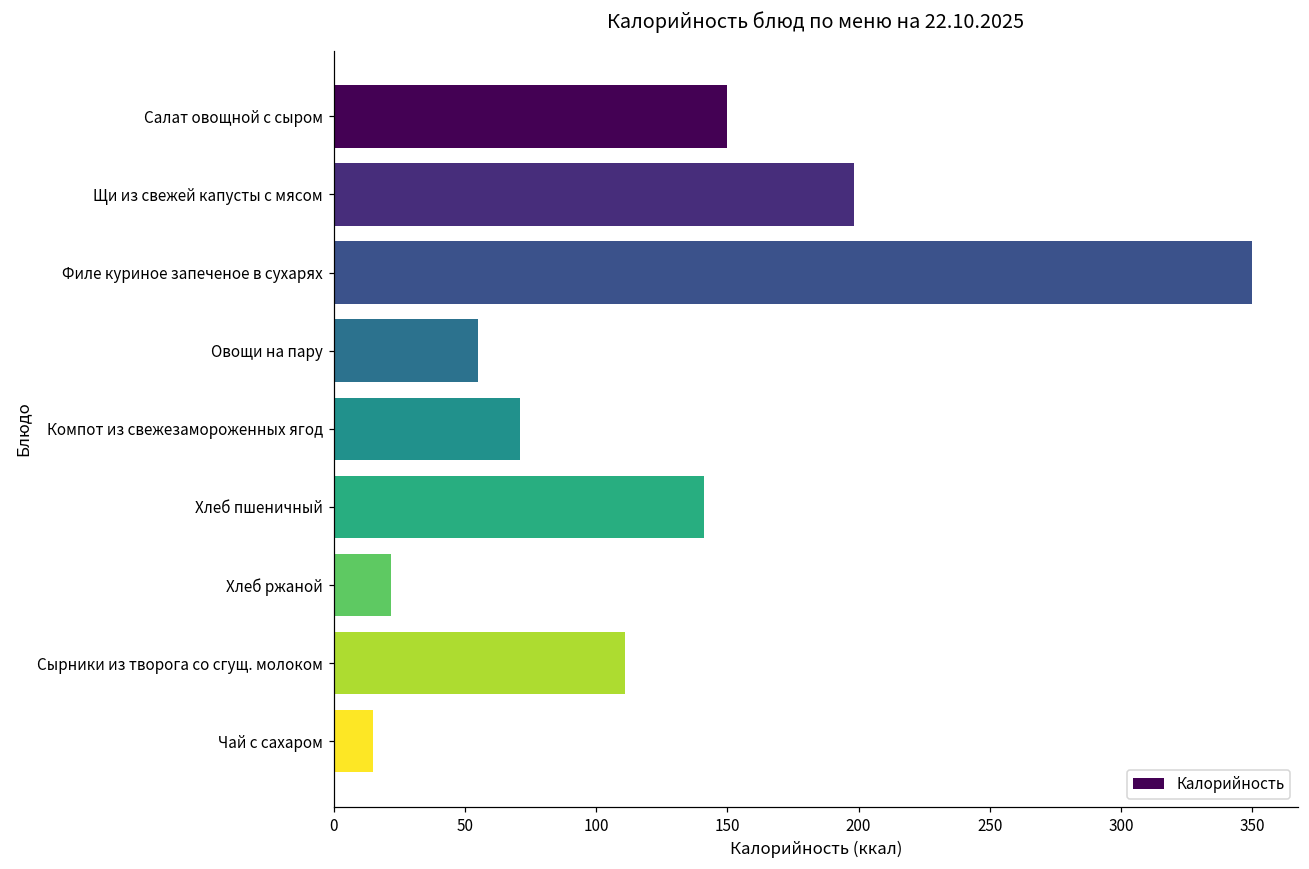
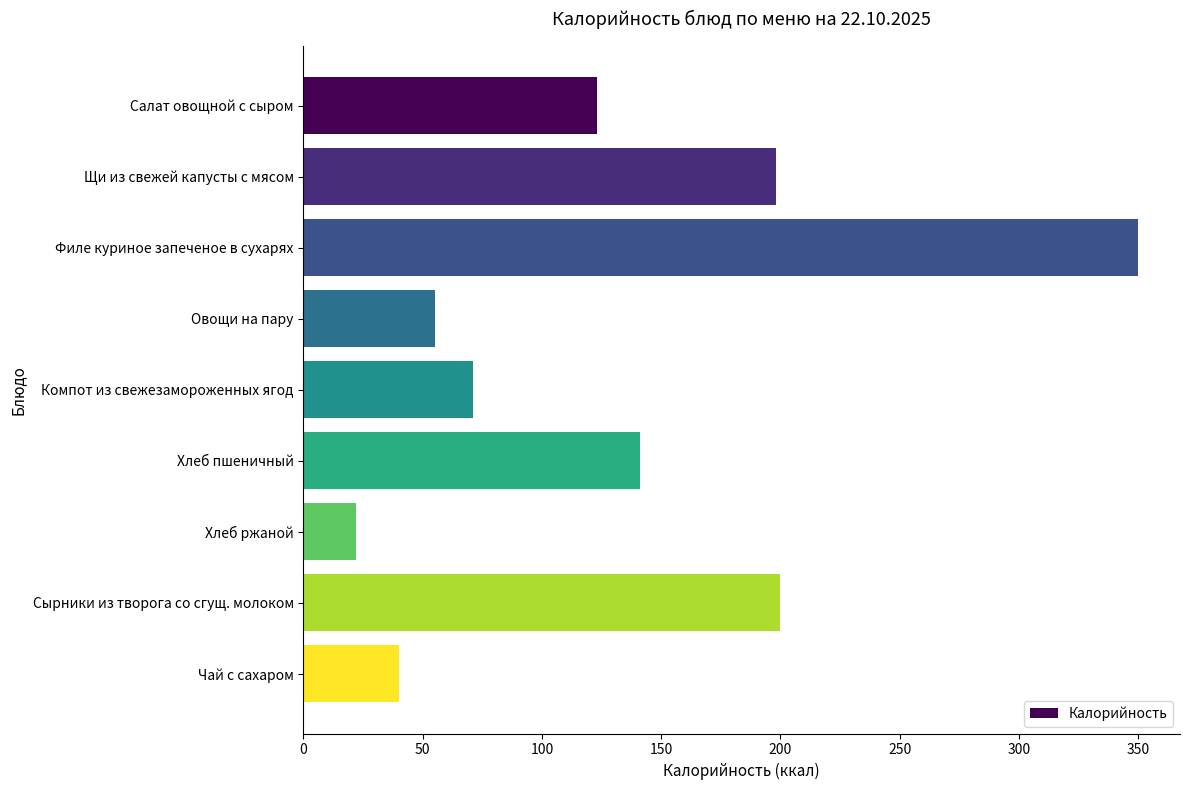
Салат овощной с сыром: 150 -> 123
Сырники из творога со сгущ. молоком: 111 -> 200
Чай с сахаром: 15 -> 40
